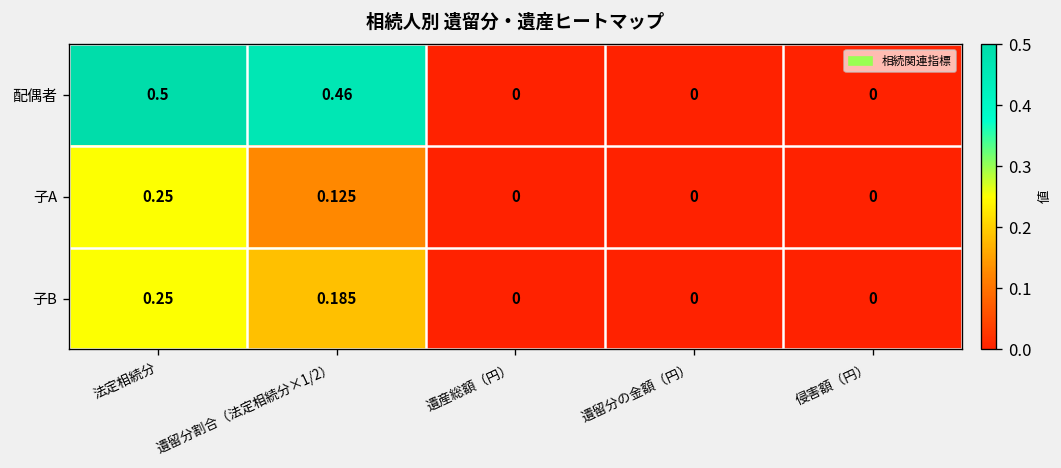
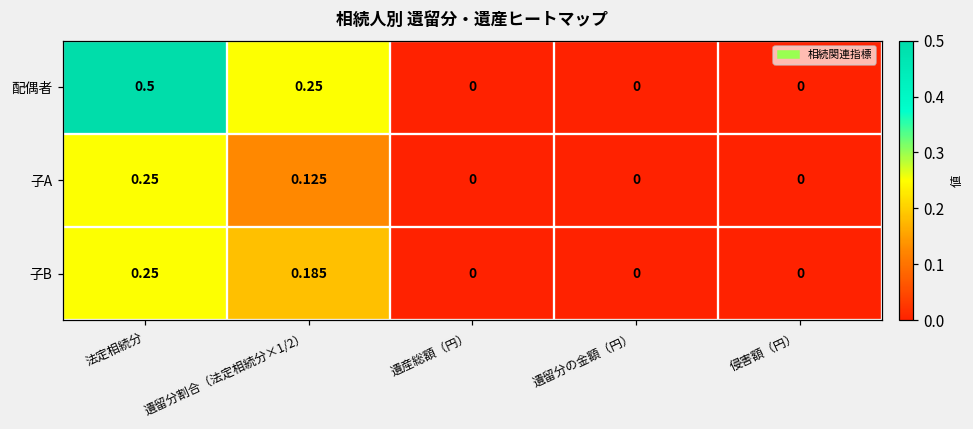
配偶者, 遺留分割合（法定相続分×1/2）: 0.46 -> 0.25
